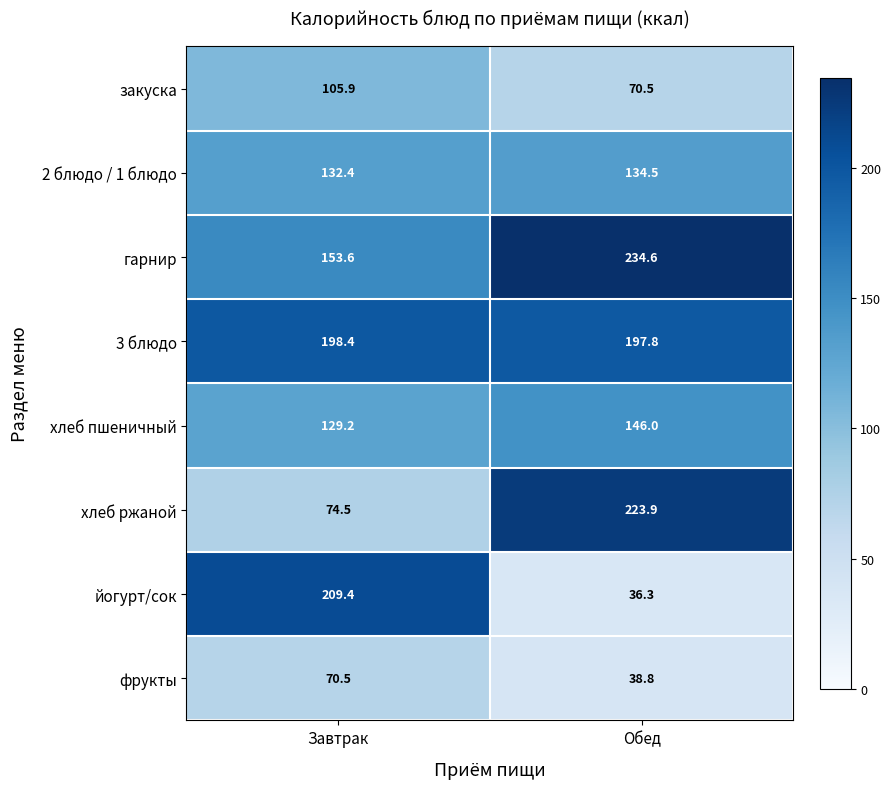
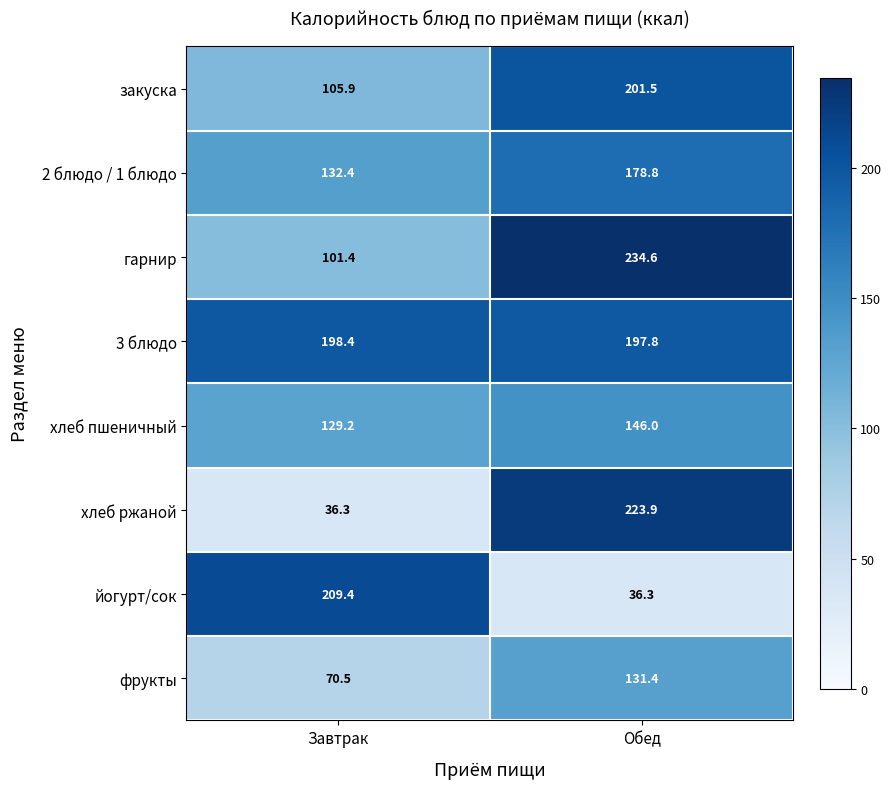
закуска, Обед: 70.5 -> 201.5
2 блюдо / 1 блюдо, Обед: 134.5 -> 178.8
гарнир, Завтрак: 153.6 -> 101.4
хлеб ржаной, Завтрак: 74.5 -> 36.3
фрукты, Обед: 38.8 -> 131.4
